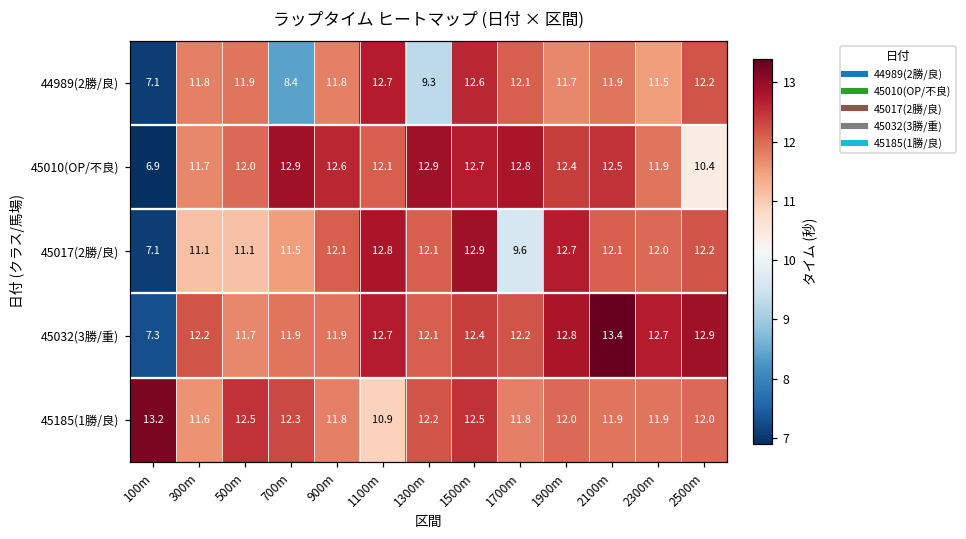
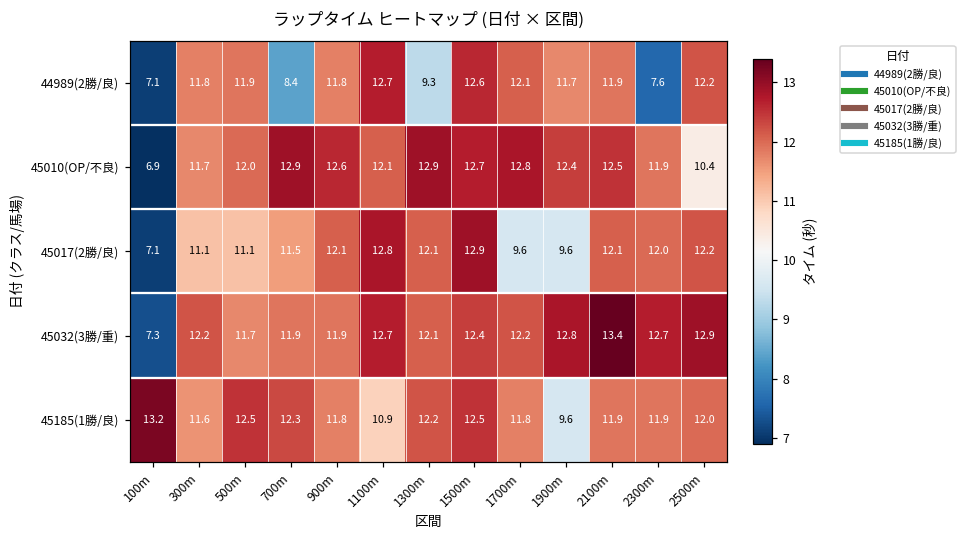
44989(2勝/良), 2300m: 11.5 -> 7.6
45017(2勝/良), 1900m: 12.7 -> 9.6
45185(1勝/良), 1900m: 12.0 -> 9.6
